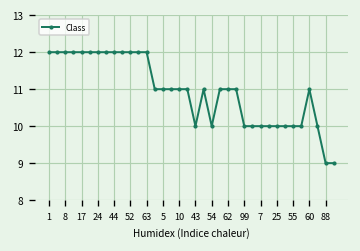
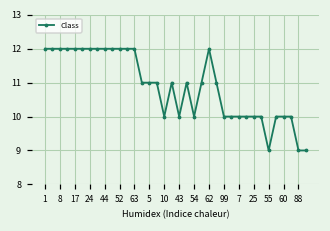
10: 11 -> 10
62: 11 -> 12
55: 10 -> 9
60: 11 -> 10
